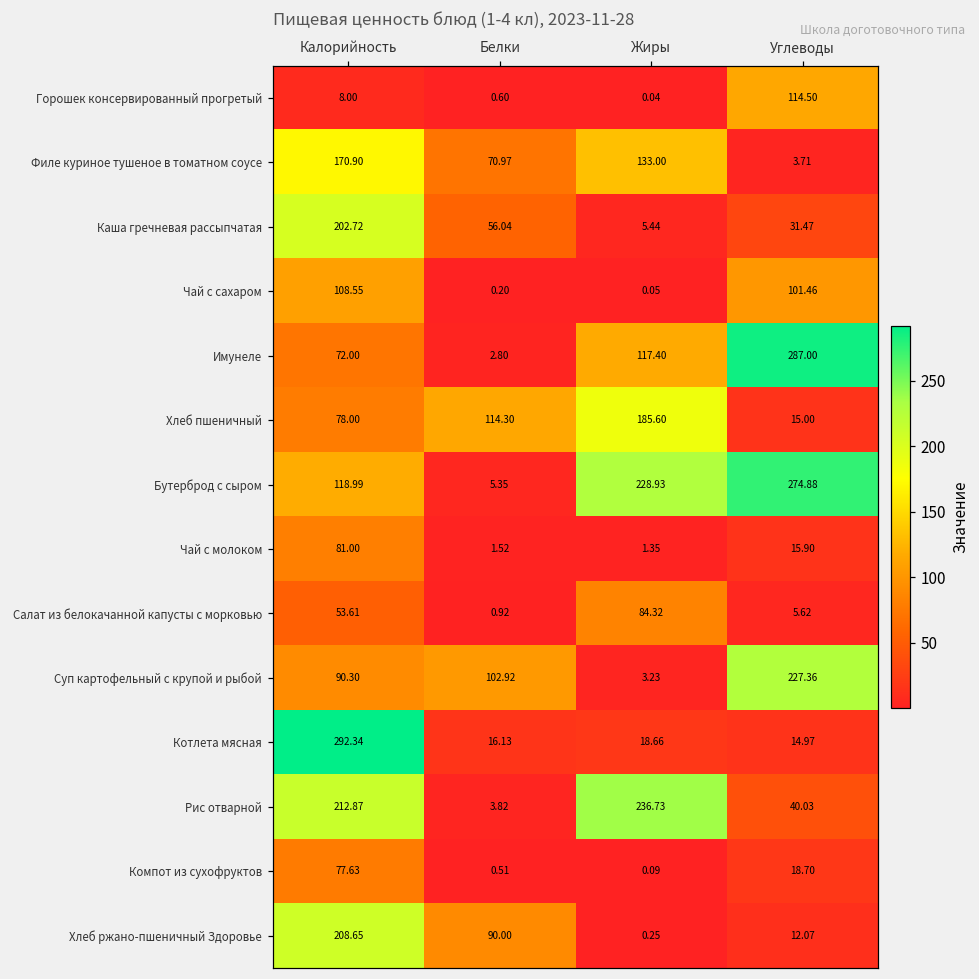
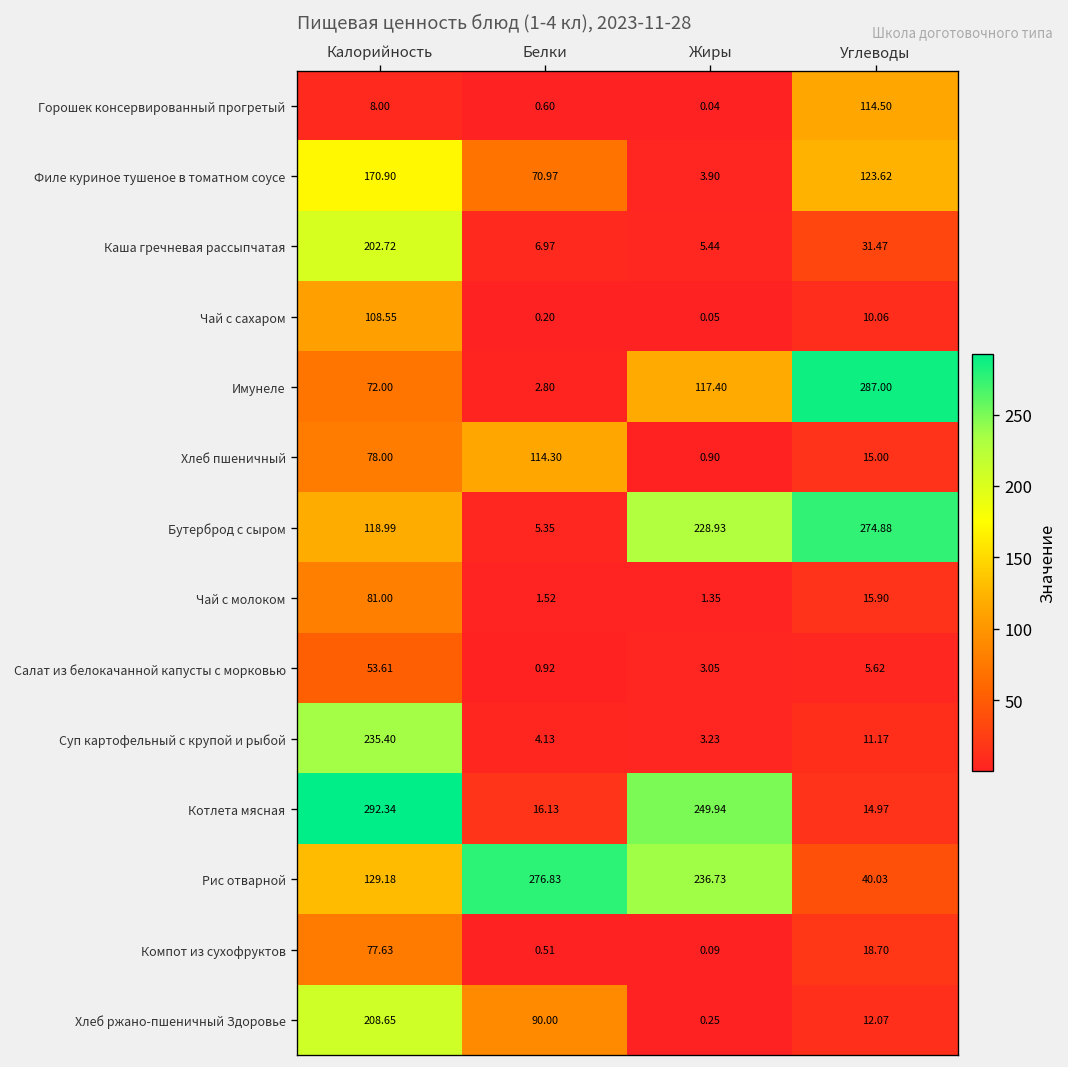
Филе куриное тушеное в томатном соусе, Жиры: 133.00 -> 3.90
Филе куриное тушеное в томатном соусе, Углеводы: 3.71 -> 123.62
Каша гречневая рассыпчатая, Белки: 56.04 -> 6.97
Чай с сахаром, Углеводы: 101.46 -> 10.06
Хлеб пшеничный, Жиры: 185.60 -> 0.90
Салат из белокачанной капусты с морковью, Жиры: 84.32 -> 3.05
Суп картофельный с крупой и рыбой, Калорийность: 90.30 -> 235.40
Суп картофельный с крупой и рыбой, Белки: 102.92 -> 4.13
Суп картофельный с крупой и рыбой, Углеводы: 227.36 -> 11.17
Котлета мясная, Жиры: 18.66 -> 249.94
Рис отварной, Калорийность: 212.87 -> 129.18
Рис отварной, Белки: 3.82 -> 276.83
